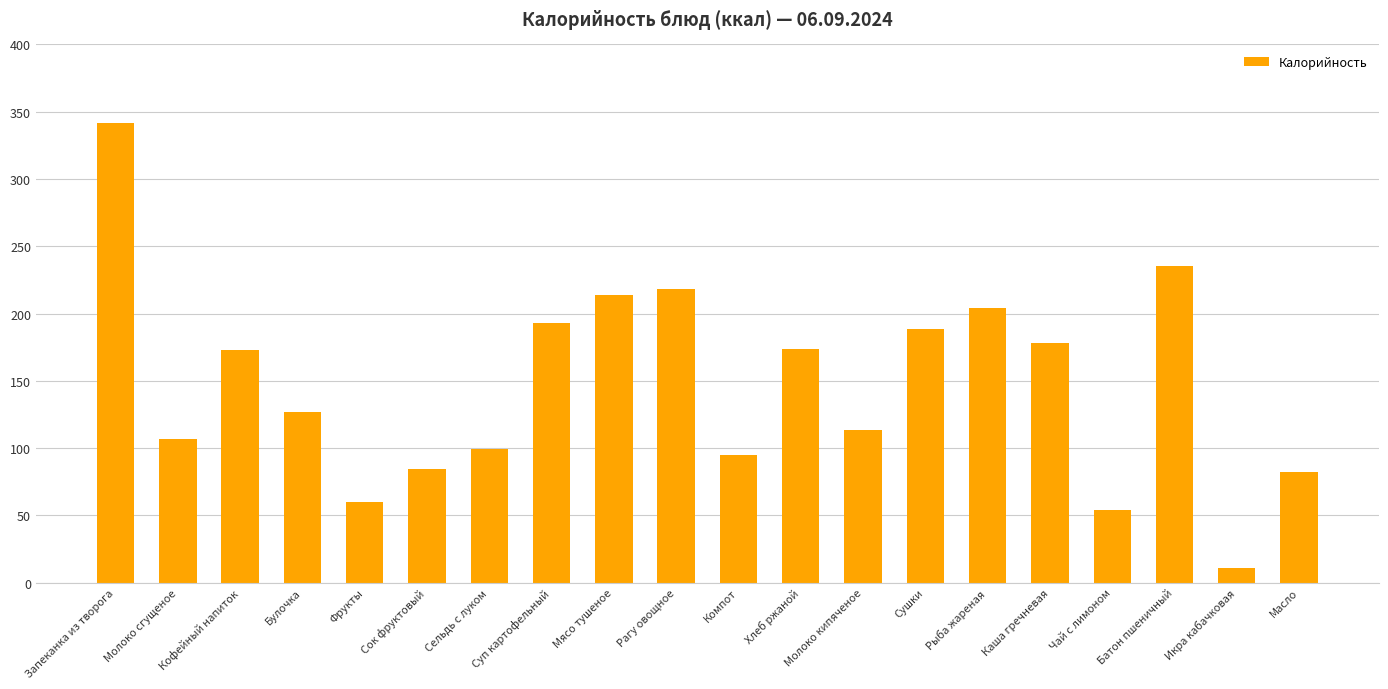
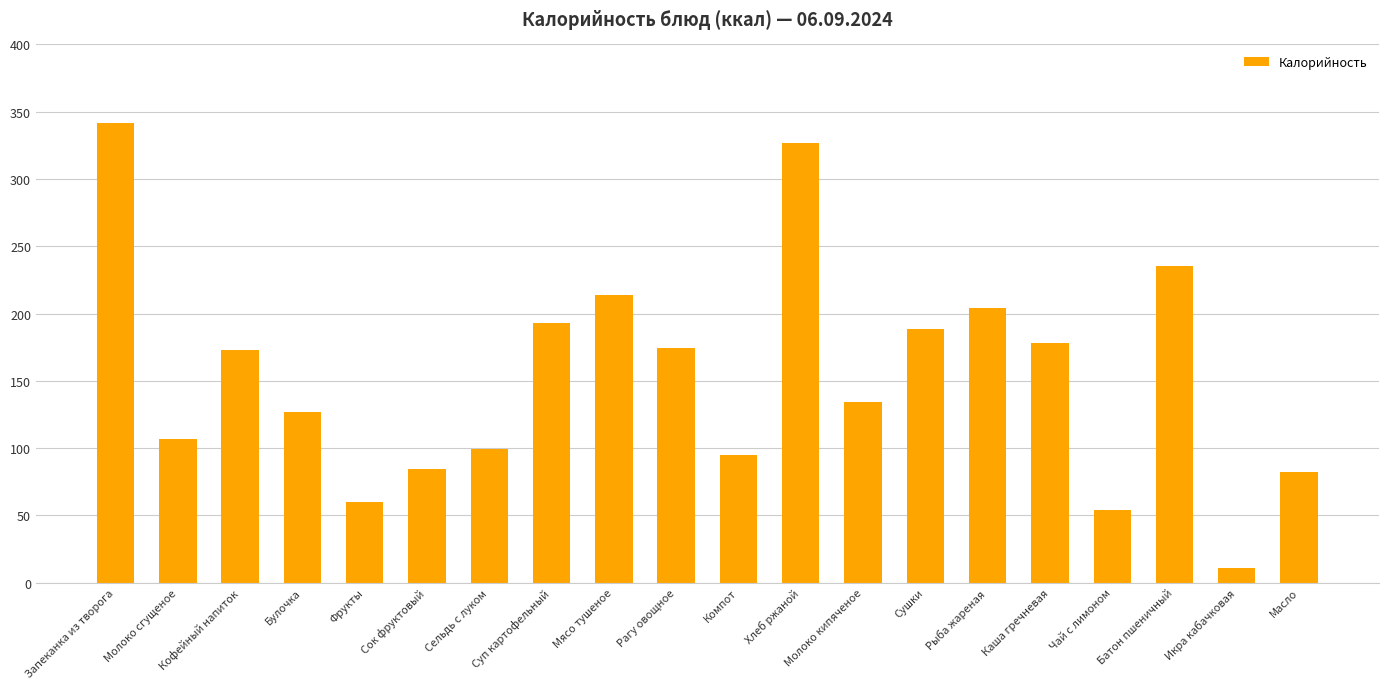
Рагу овощное: 219 -> 175
Хлеб ржаной: 174 -> 327
Молоко кипяченое: 113 -> 134
